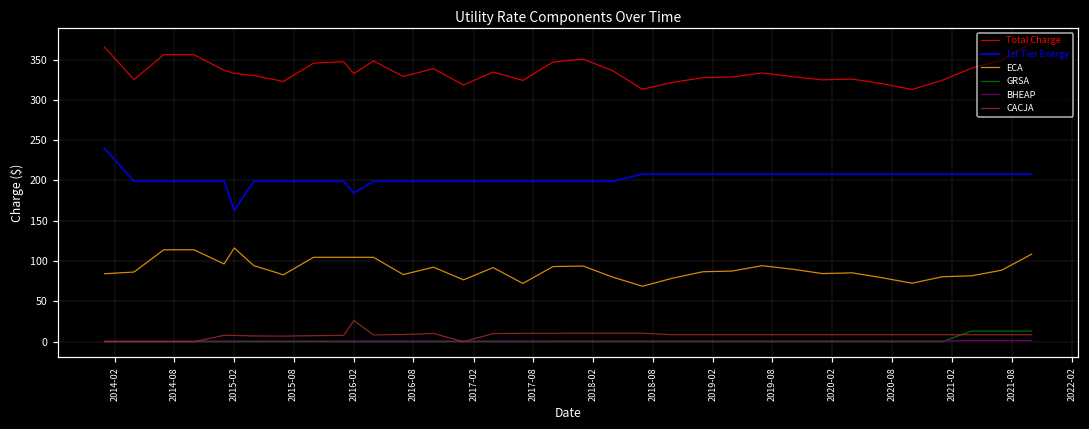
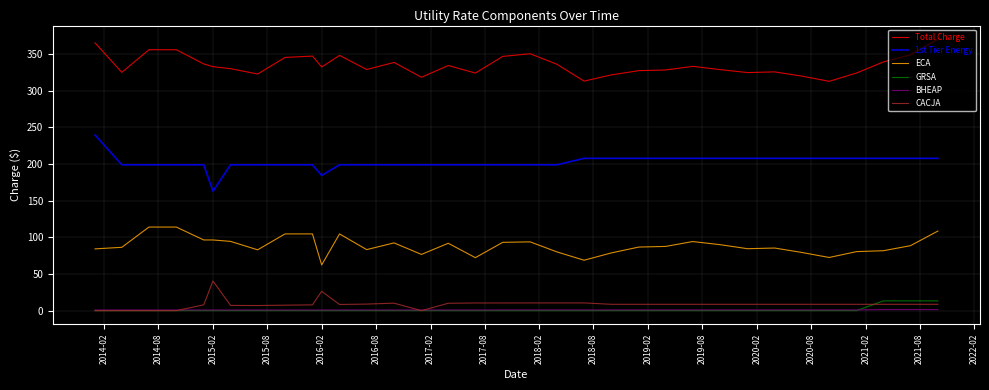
ECA, 2015-02: 120 -> 100
CACJA, 2015-02: 10 -> 40
ECA, 2016-02: 100 -> 60
